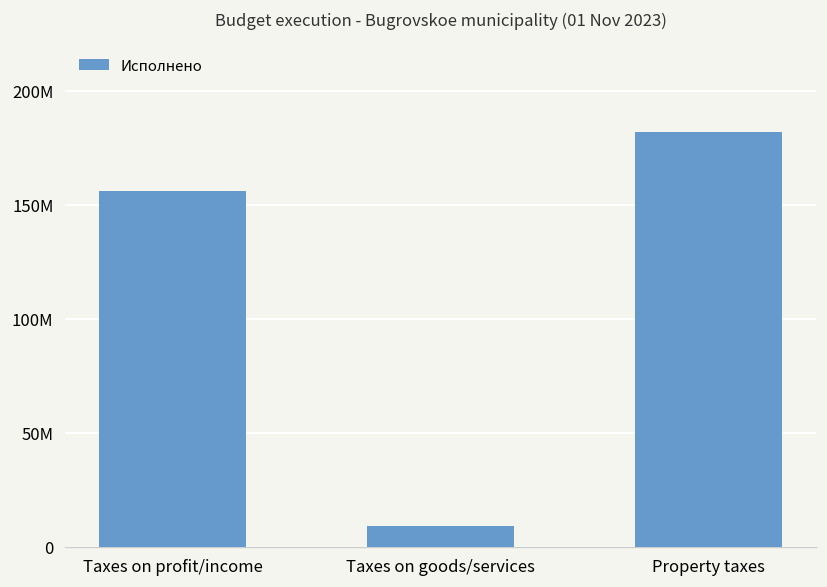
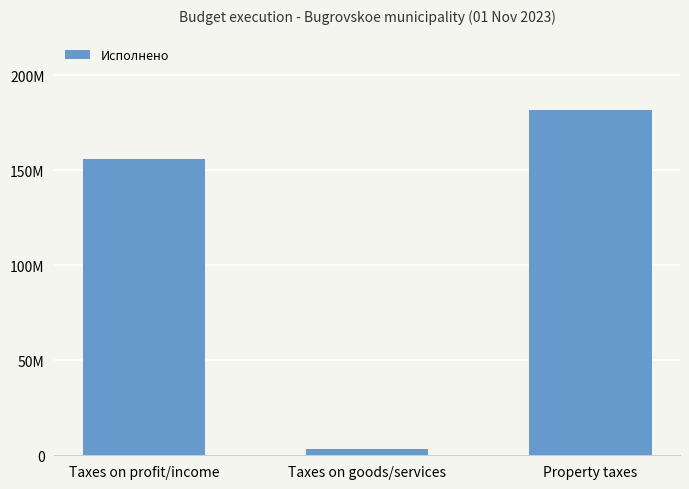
Taxes on goods/services: 9000000 -> 4000000
